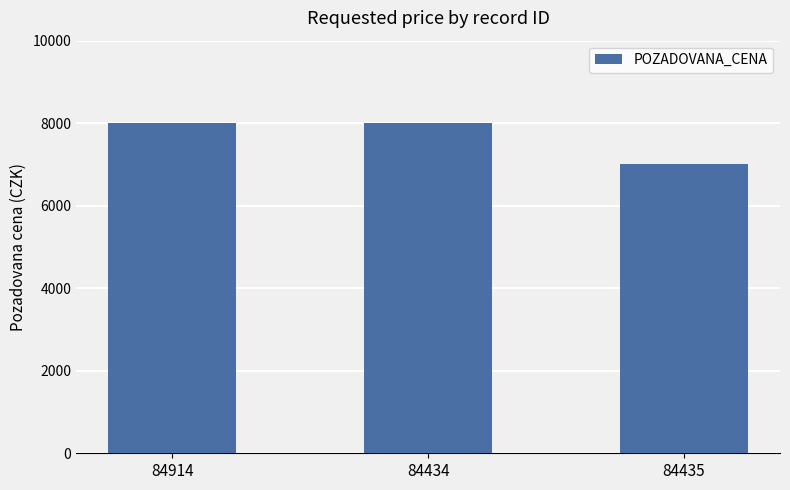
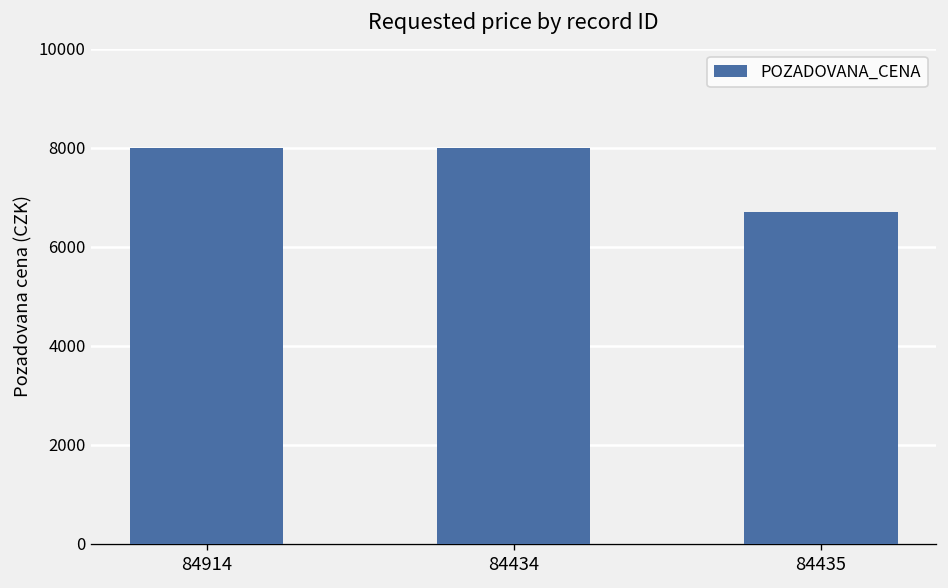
84435: 7000 -> 6700
